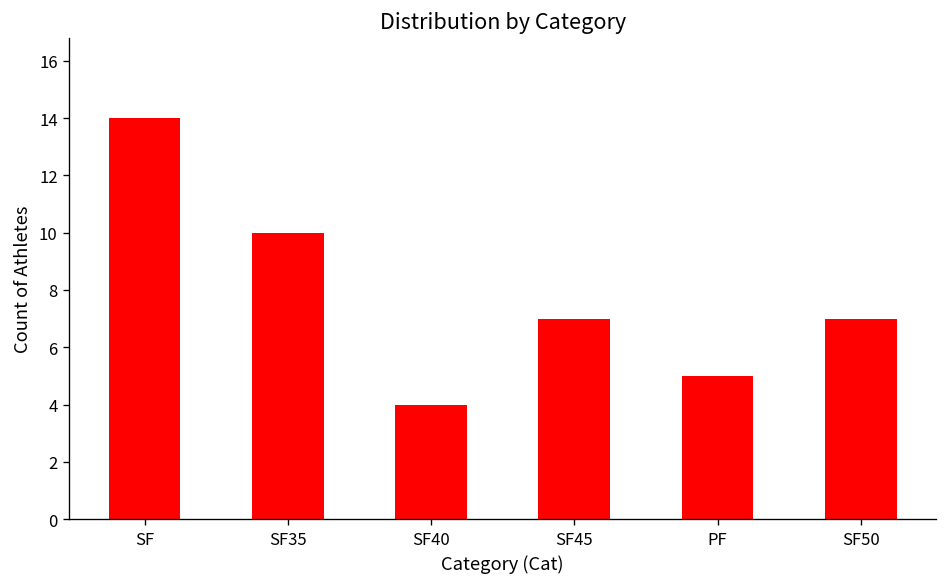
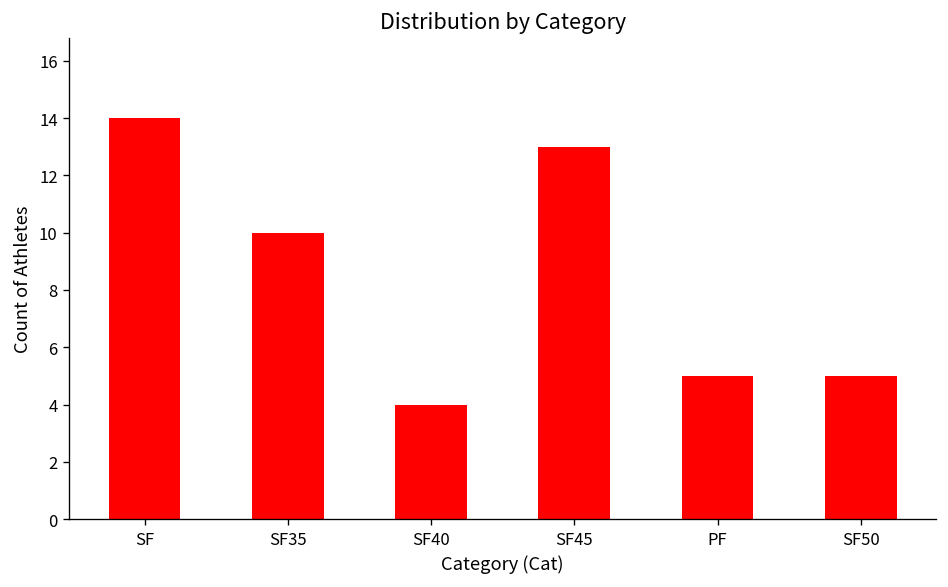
SF45: 7 -> 13
SF50: 7 -> 5
